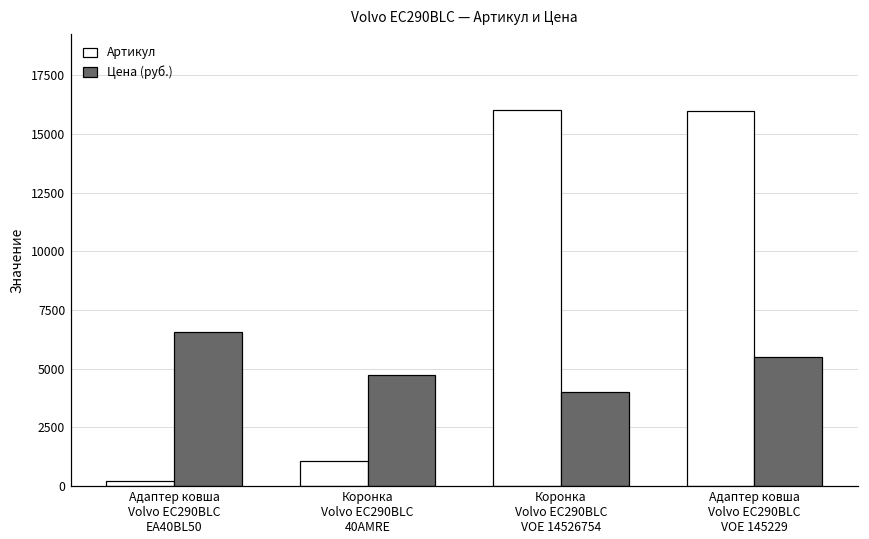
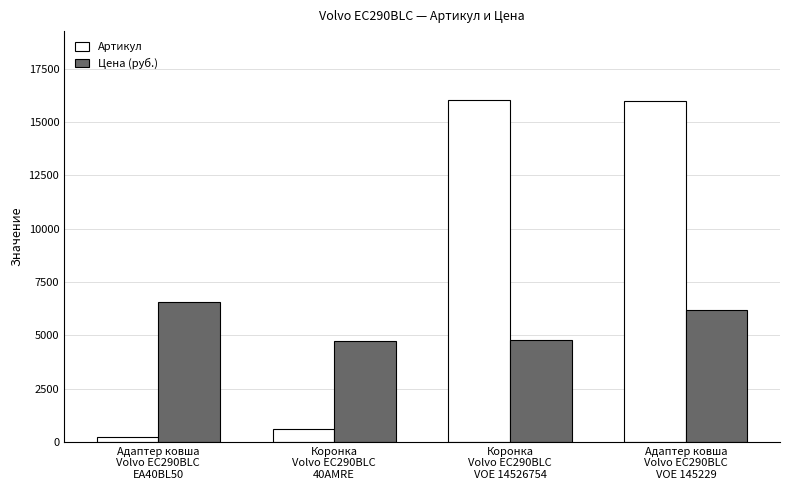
Артикул, Коронка Volvo EC290BLC 40AMRE: 1100 -> 600
Цена (руб.), Коронка Volvo EC290BLC VOE 14526754: 4000 -> 4800
Цена (руб.), Адаптер ковша Volvo EC290BLC VOE 145229: 5500 -> 6200
